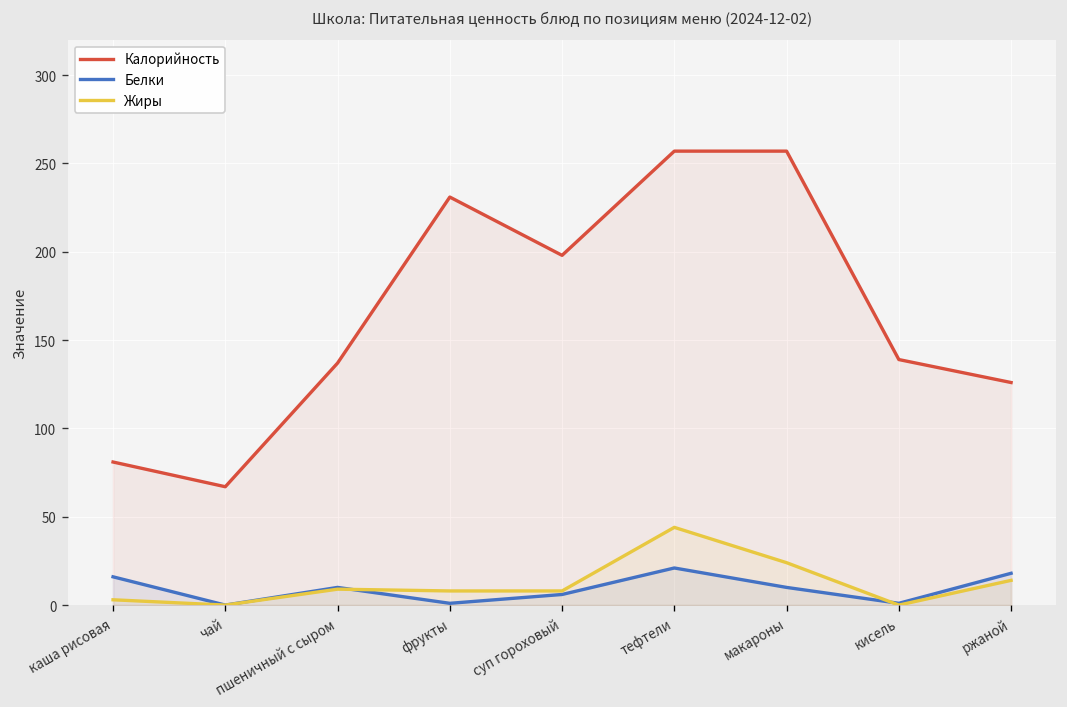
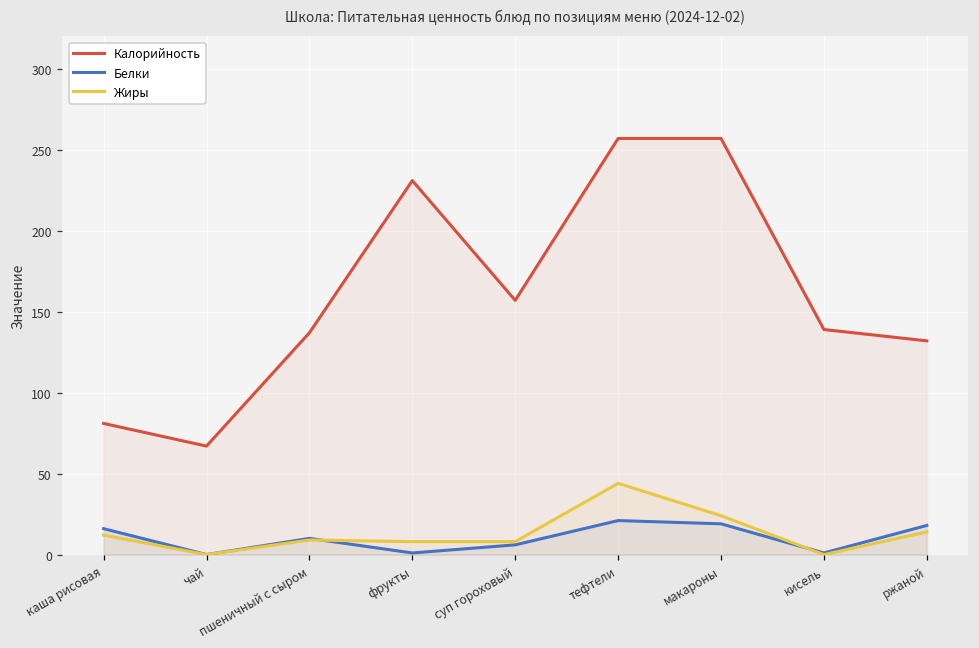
Жиры, каша рисовая: 3 -> 12
Калорийность, суп гороховый: 198 -> 157
Белки, макароны: 10 -> 19
Калорийность, ржаной: 126 -> 132
